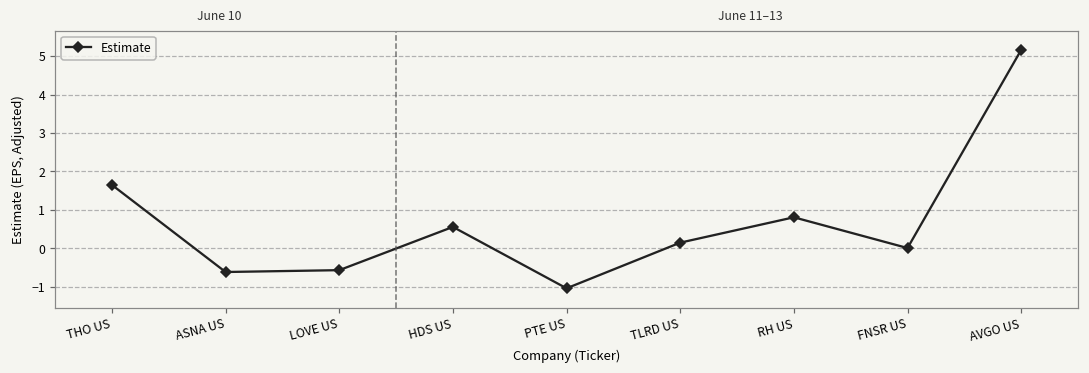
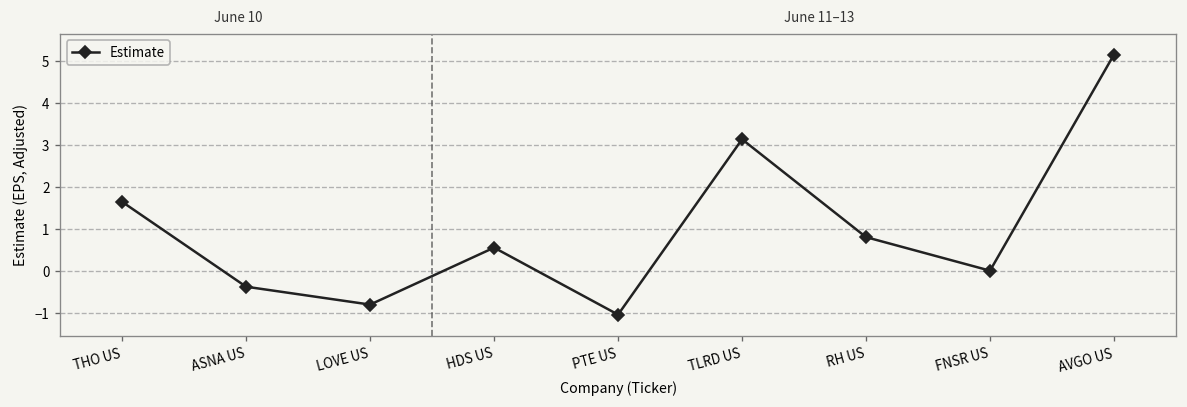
ASNA US: -0.6 -> -0.4
LOVE US: -0.6 -> -0.8
TLRD US: 0.2 -> 3.1
